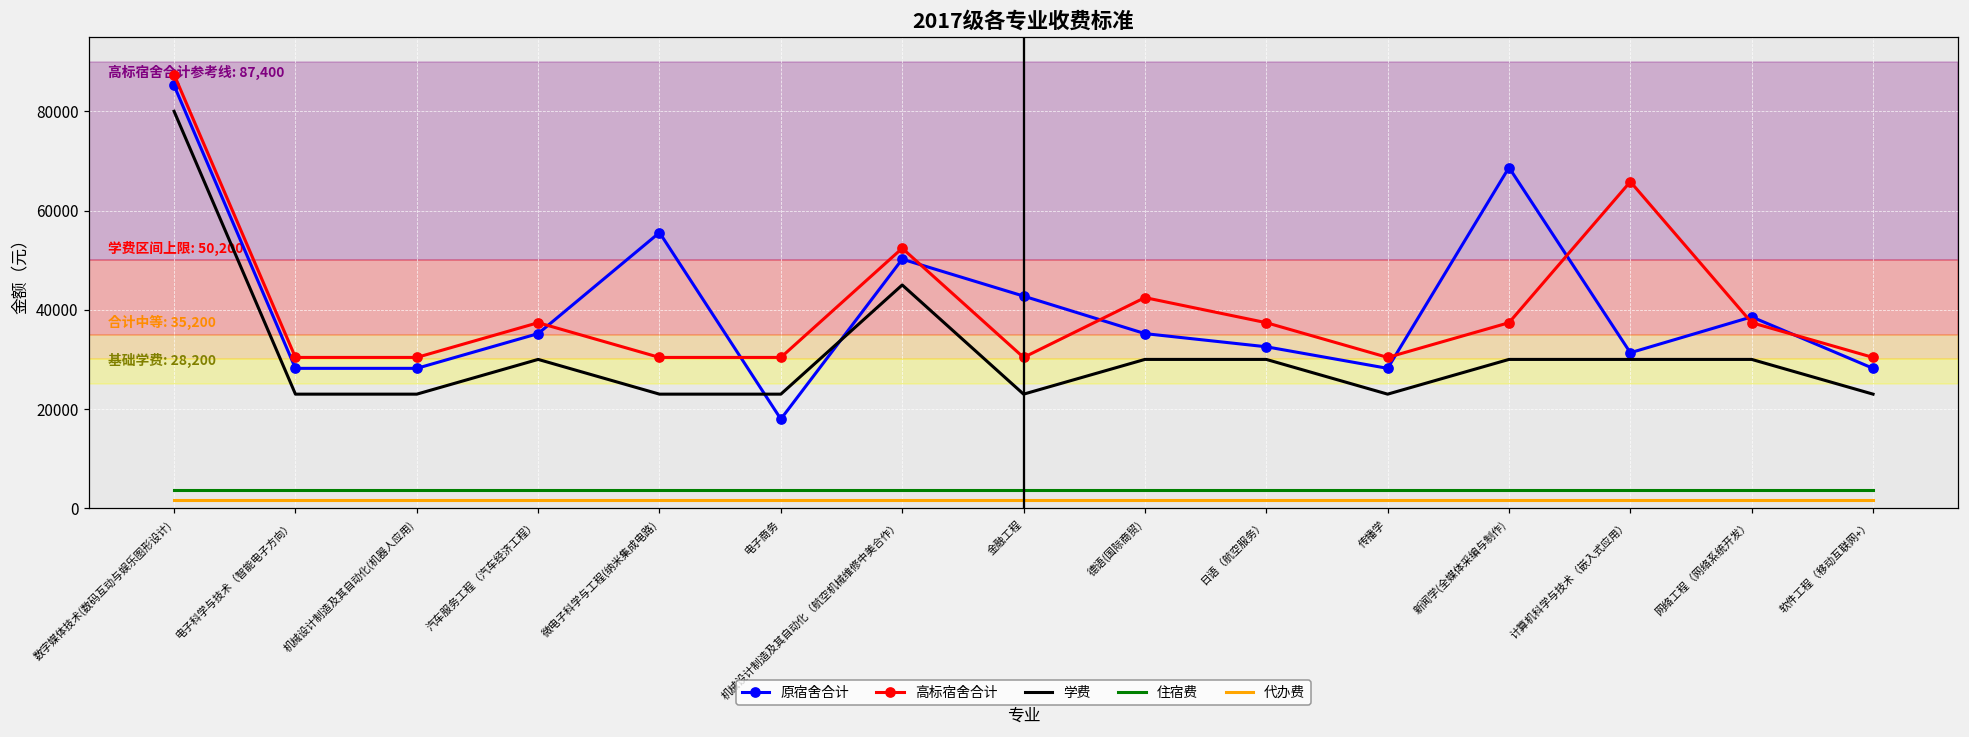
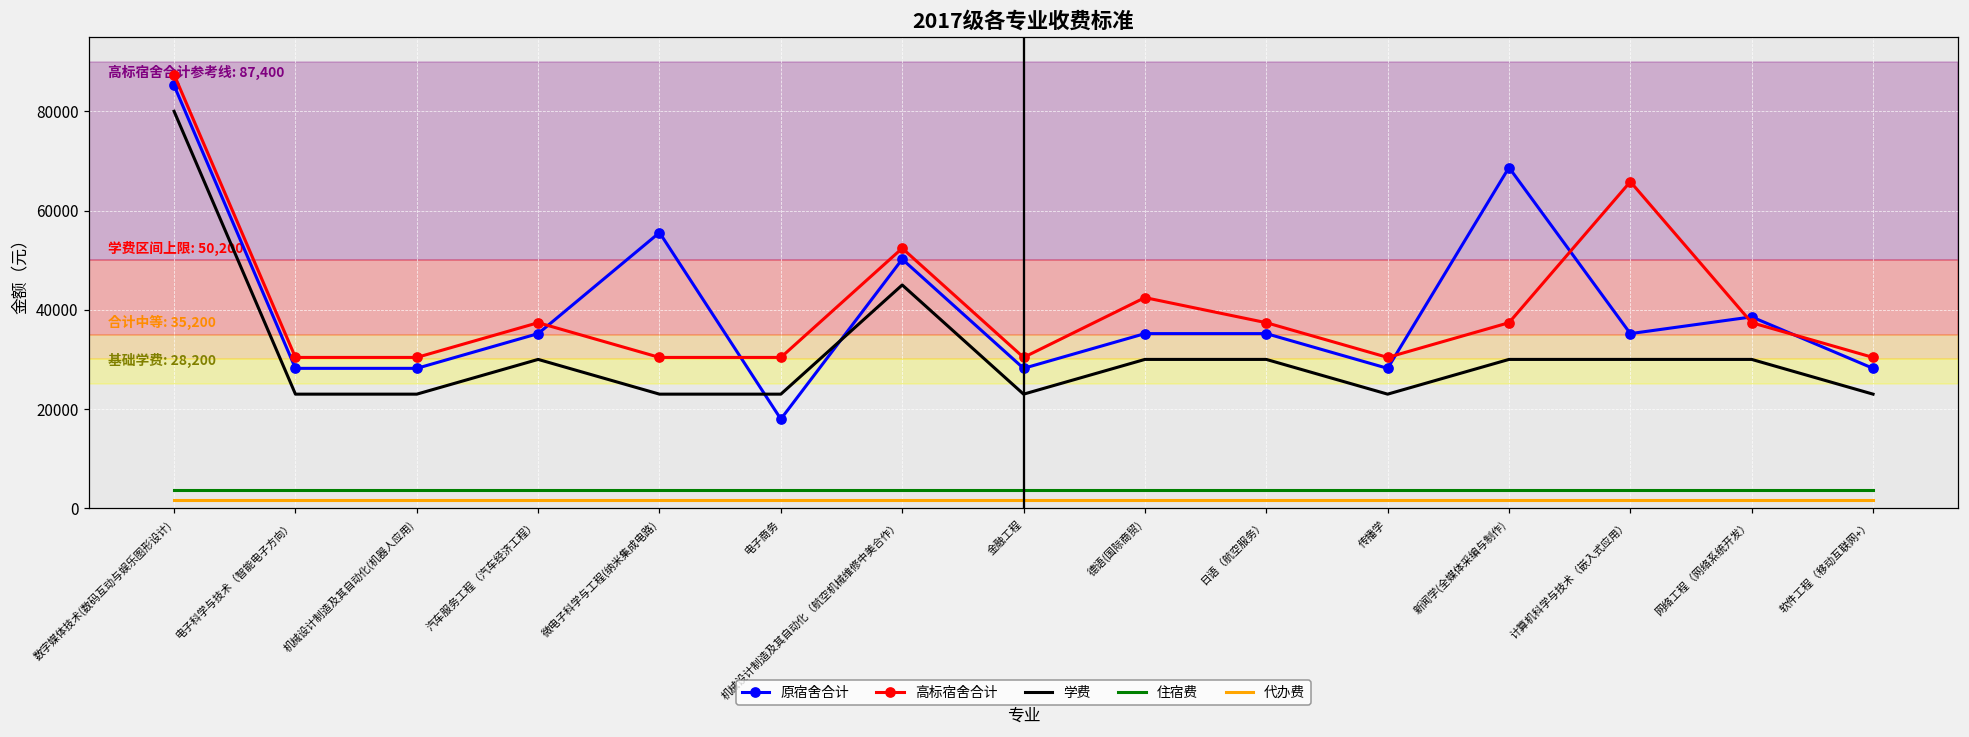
原宿舍合计, 金融工程: 43000 -> 28000
原宿舍合计, 日语（航空服务）: 33000 -> 35000
原宿舍合计, 计算机科学与技术（嵌入式应用）: 31000 -> 35000
